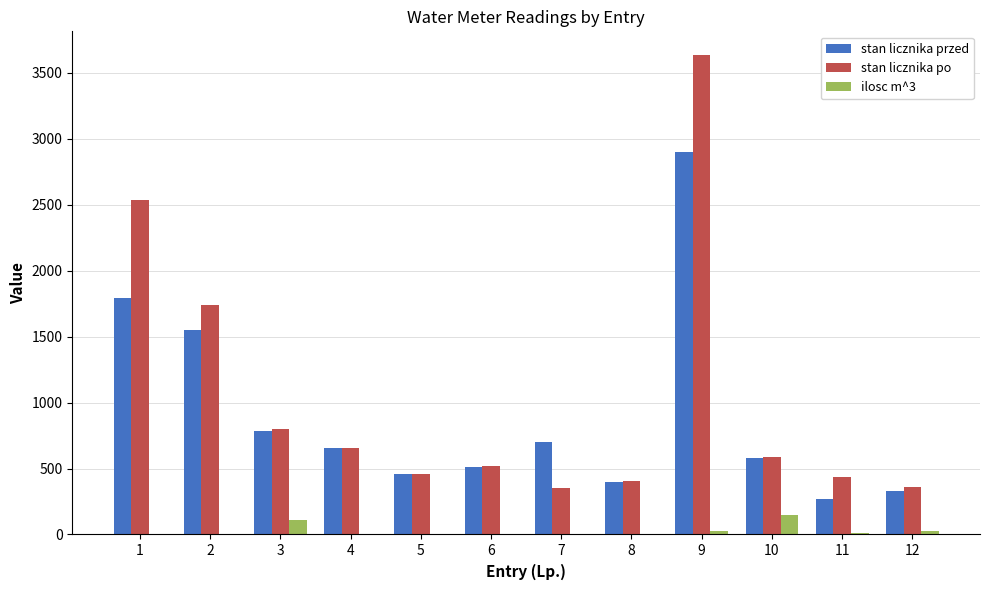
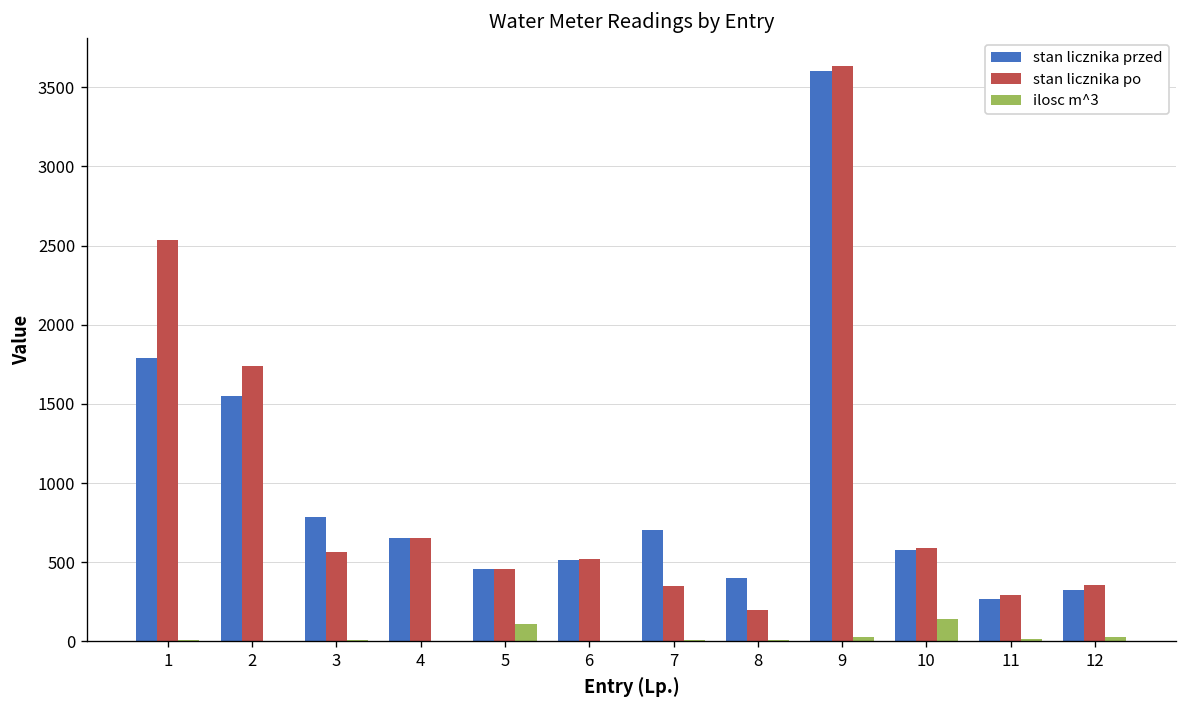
stan licznika po, 3: 800 -> 560
ilosc m^3, 3: 110 -> 10
ilosc m^3, 5: 0 -> 110
stan licznika po, 8: 410 -> 200
stan licznika przed, 9: 2900 -> 3610
stan licznika po, 11: 440 -> 290
